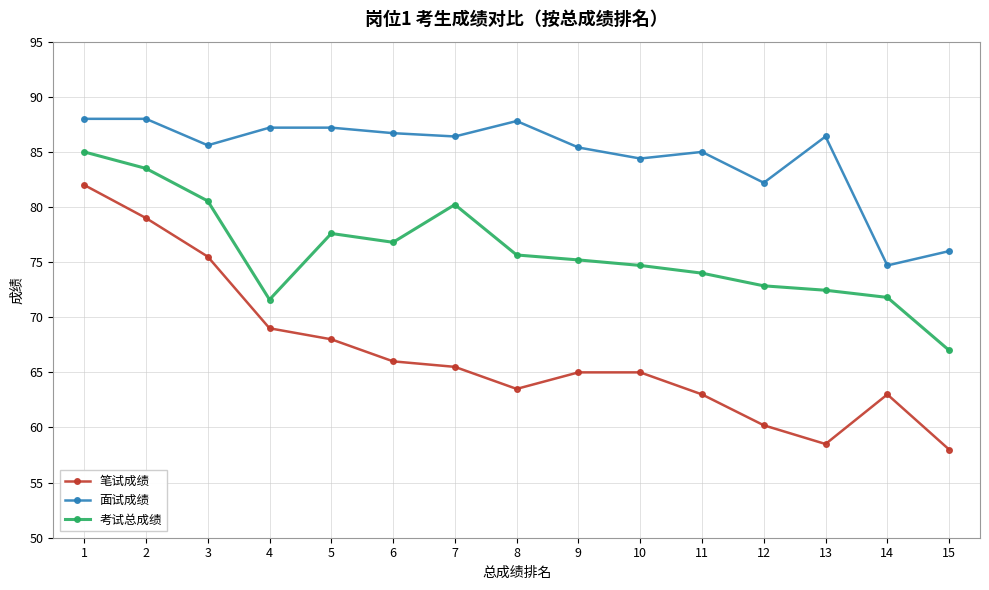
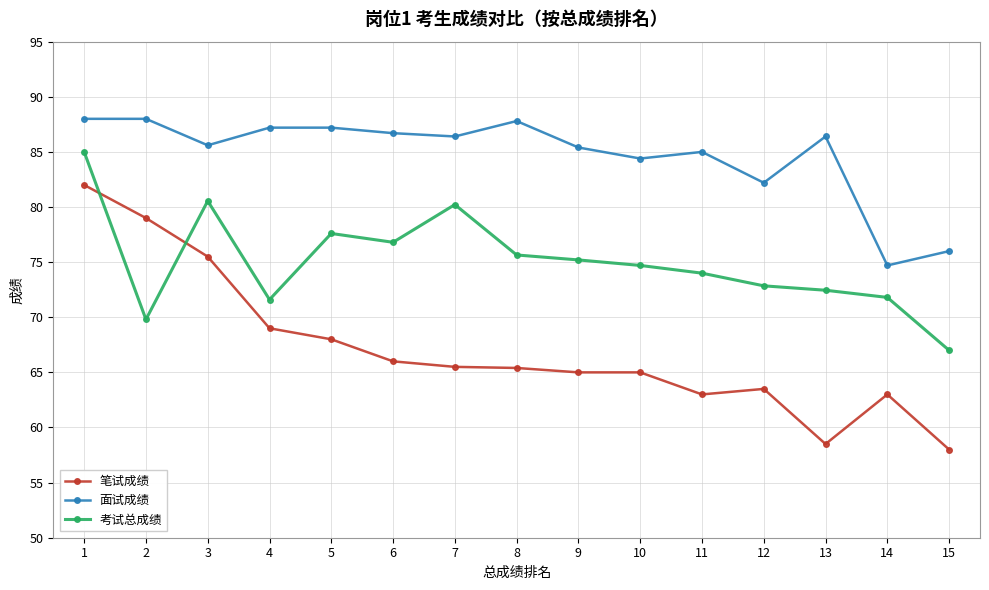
考试总成绩, 2: 83.5 -> 69.8
笔试成绩, 8: 63.5 -> 65.4
笔试成绩, 12: 60.2 -> 63.5
